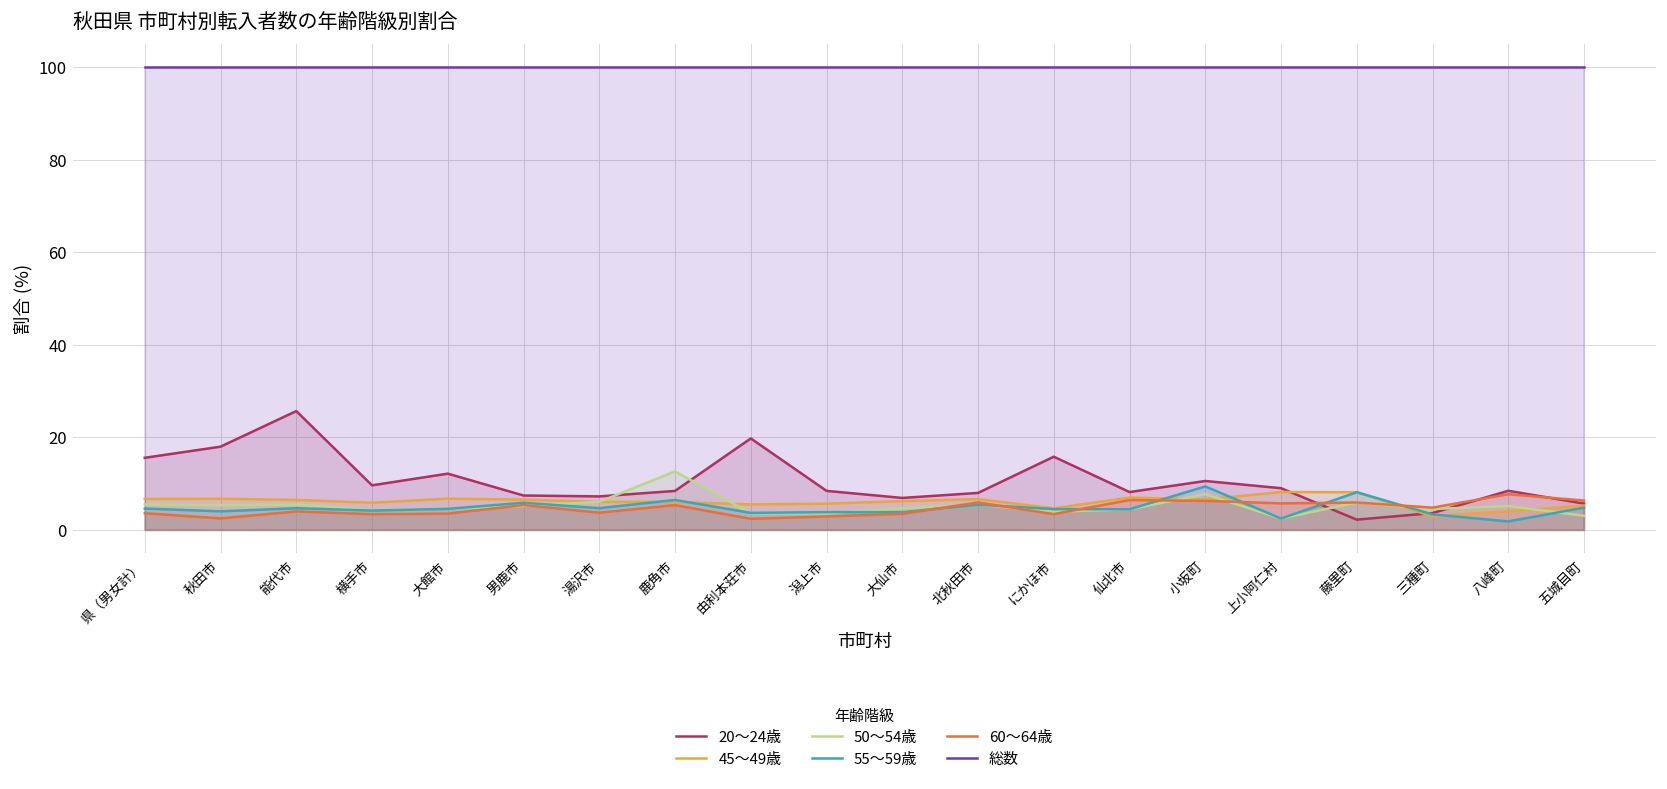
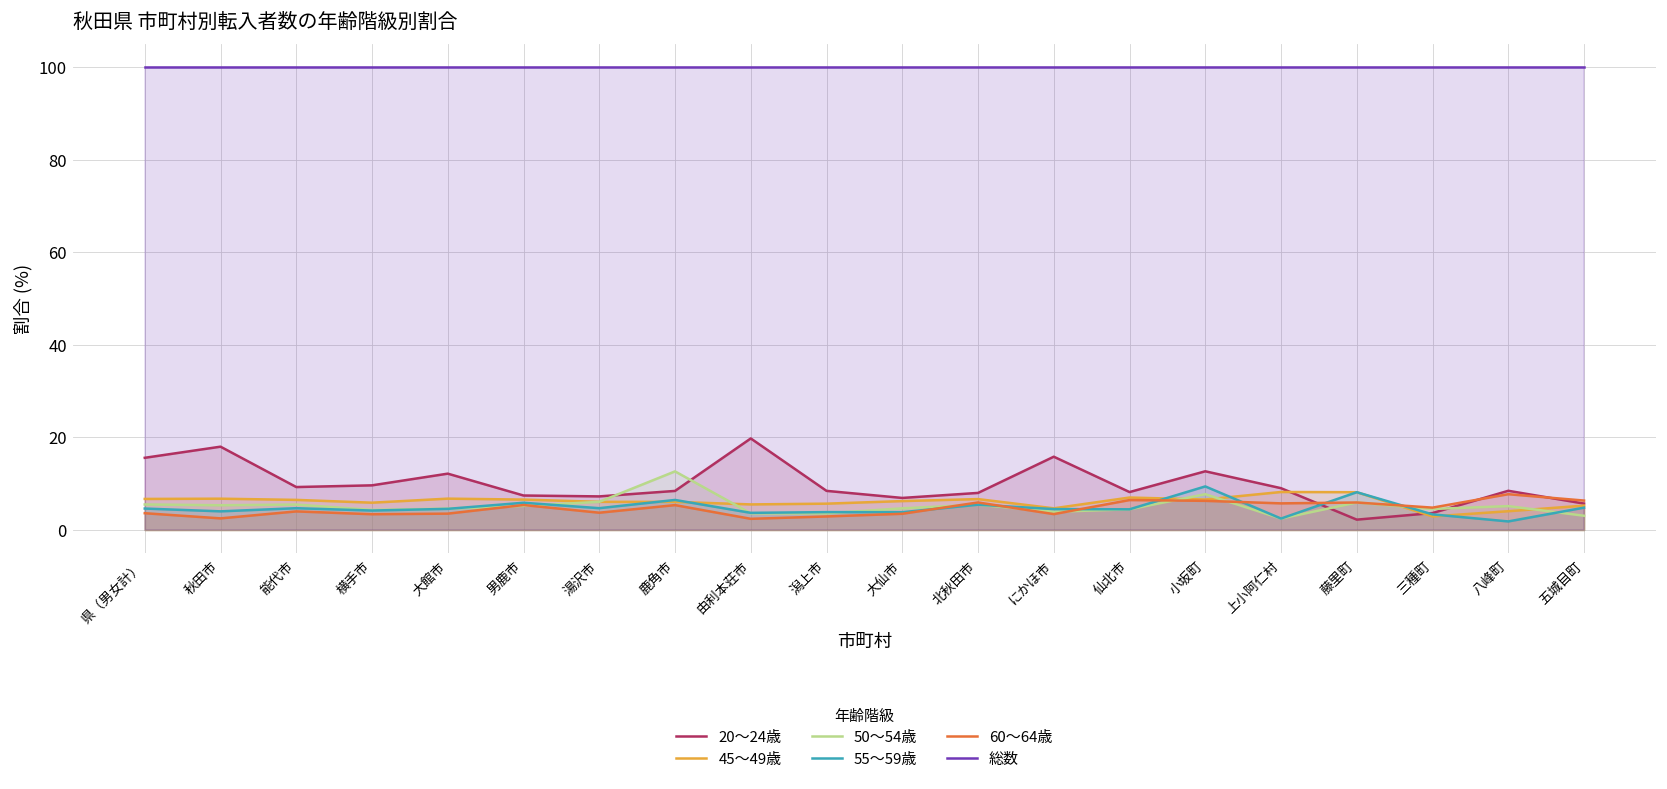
20～24歳, 能代市: 26 -> 9
20～24歳, 小坂町: 11 -> 13
